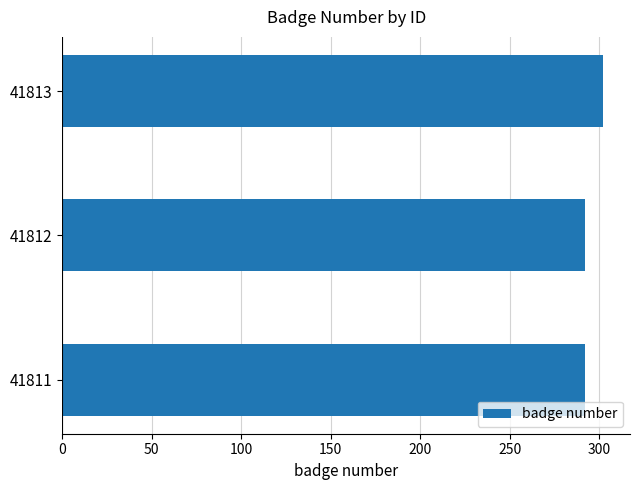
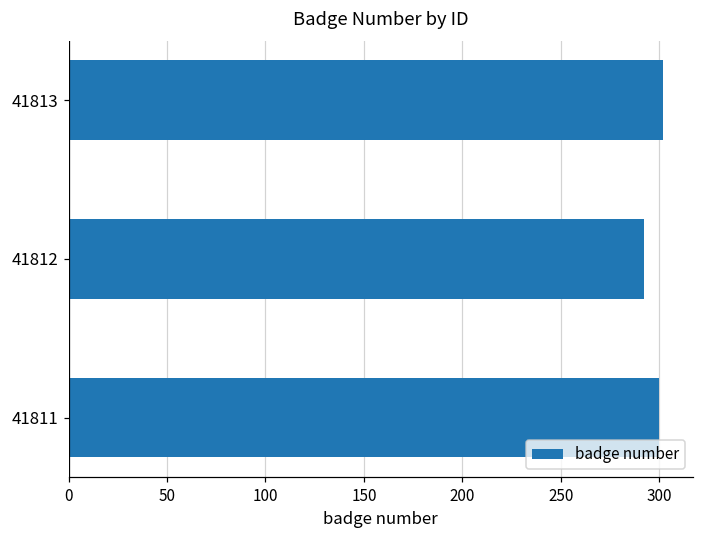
41811: 292 -> 300
